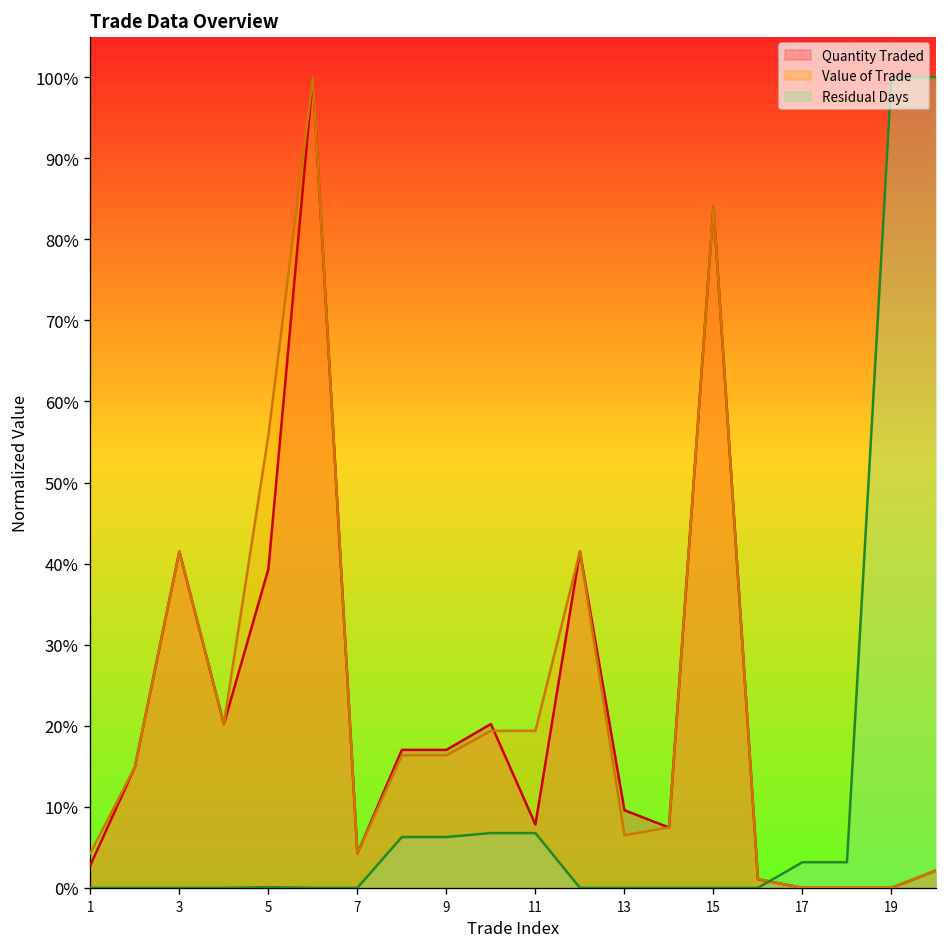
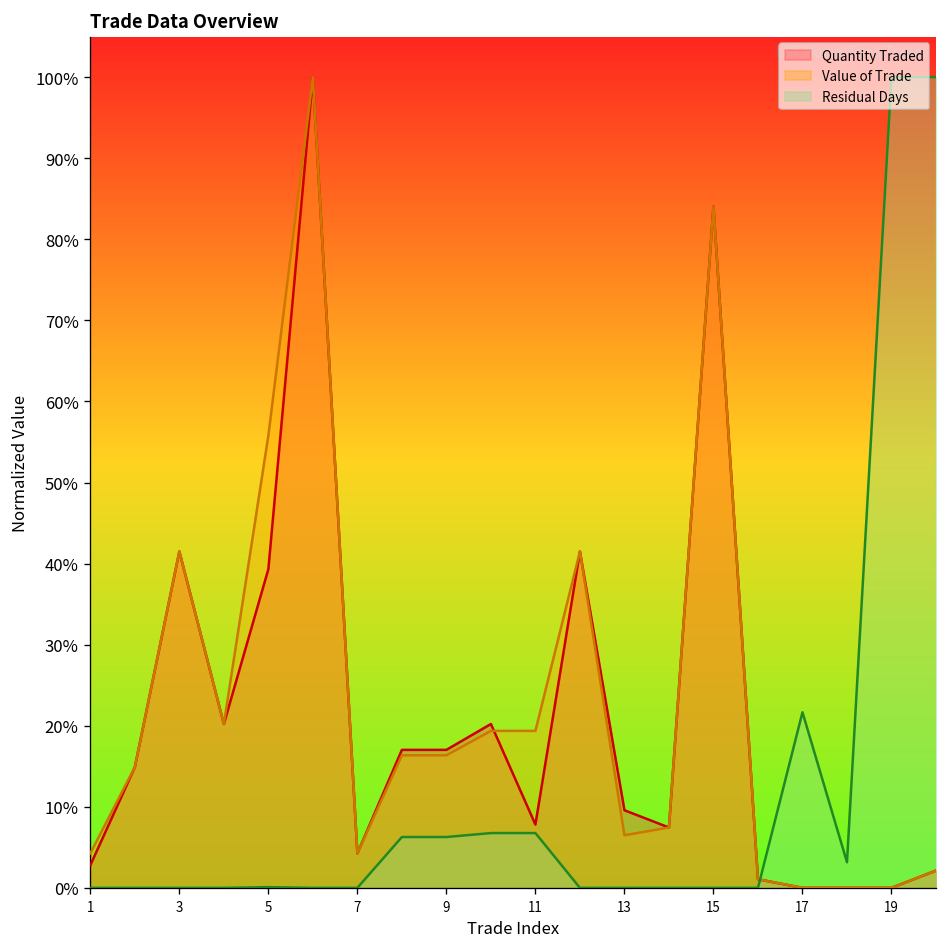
Residual Days, 17: 3% -> 22%
